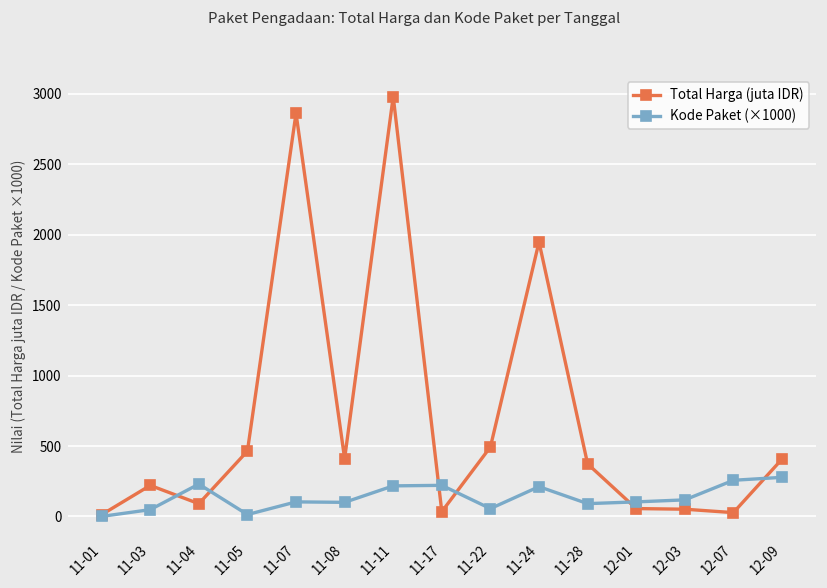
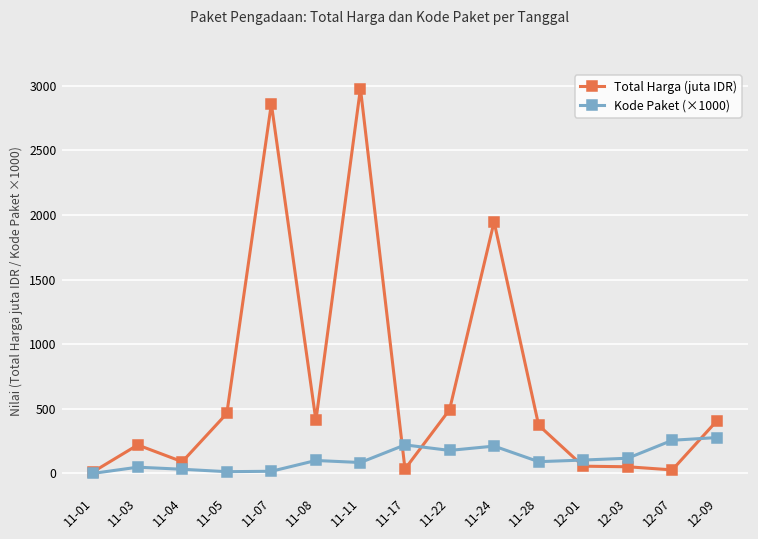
Kode Paket (×1000), 11-04: 230 -> 30
Kode Paket (×1000), 11-07: 100 -> 20
Kode Paket (×1000), 11-11: 220 -> 80
Kode Paket (×1000), 11-22: 60 -> 180
